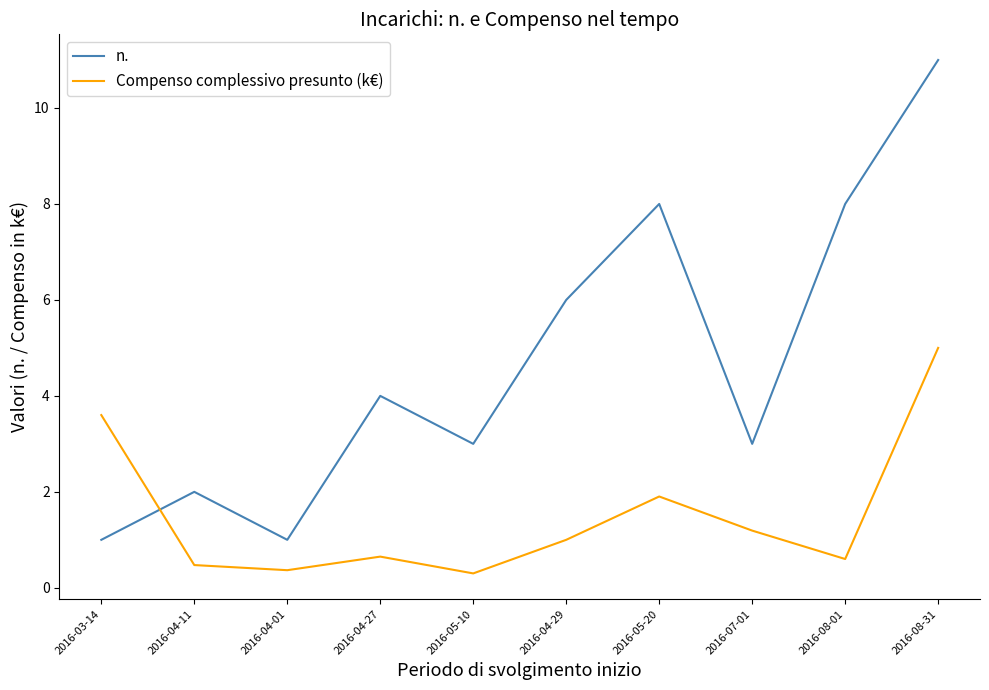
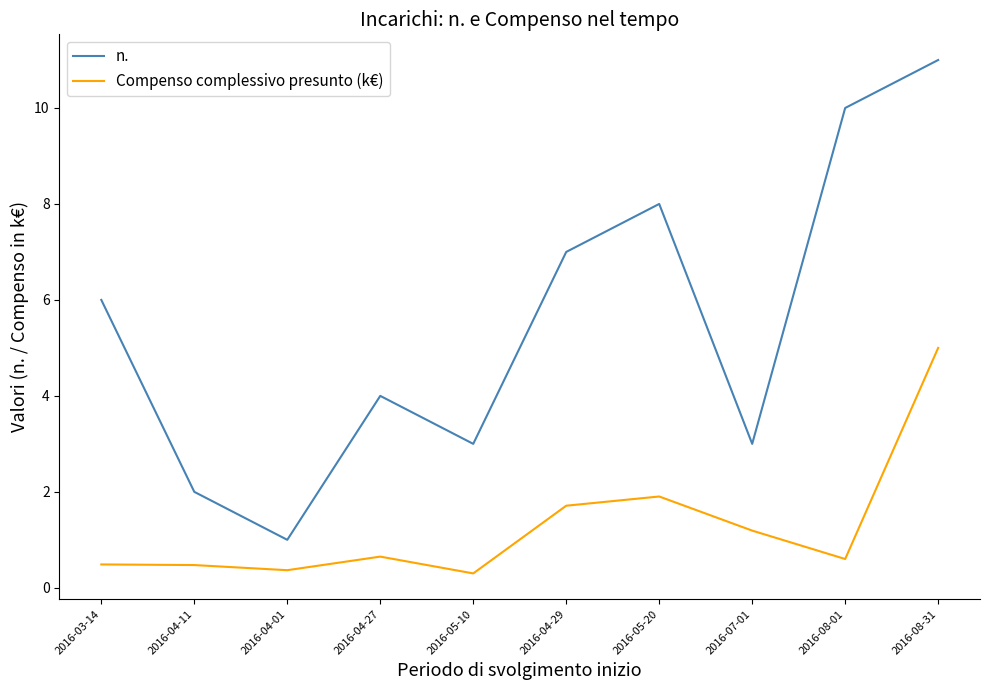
n., 2016-03-14: 1 -> 6
Compenso complessivo presunto (k€), 2016-03-14: 3.6 -> 0.5
n., 2016-04-29: 6 -> 7
Compenso complessivo presunto (k€), 2016-04-29: 1.0 -> 1.7
n., 2016-08-01: 8 -> 10
